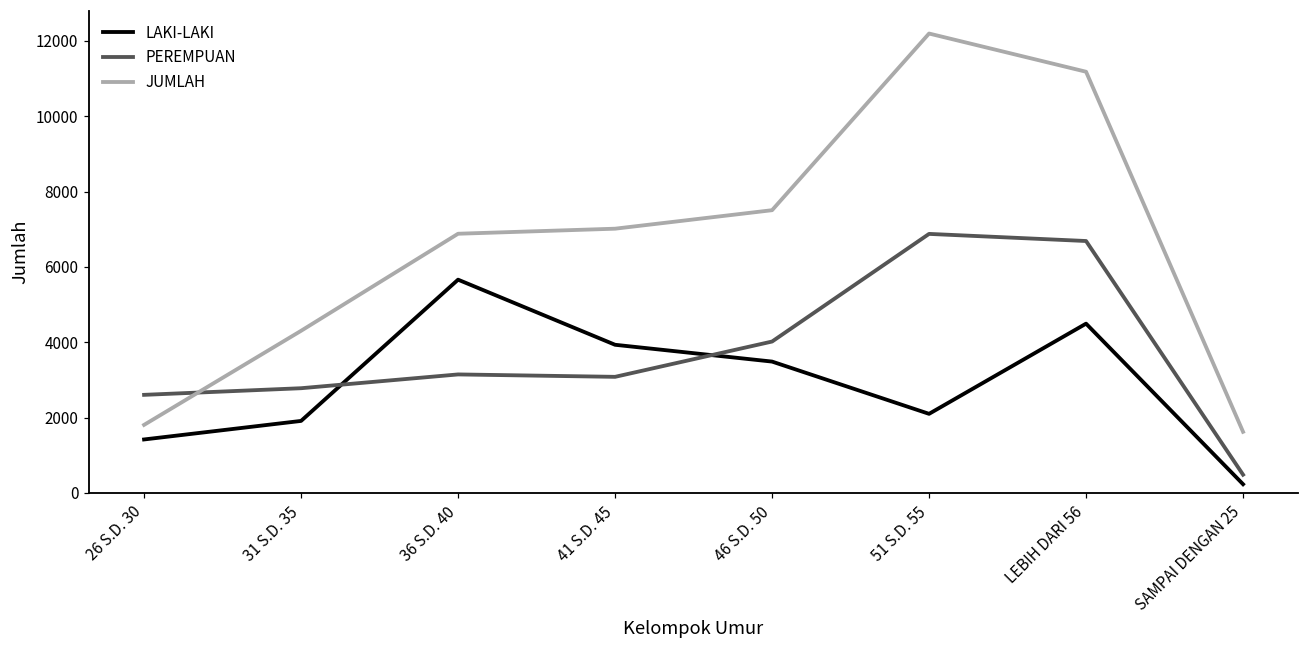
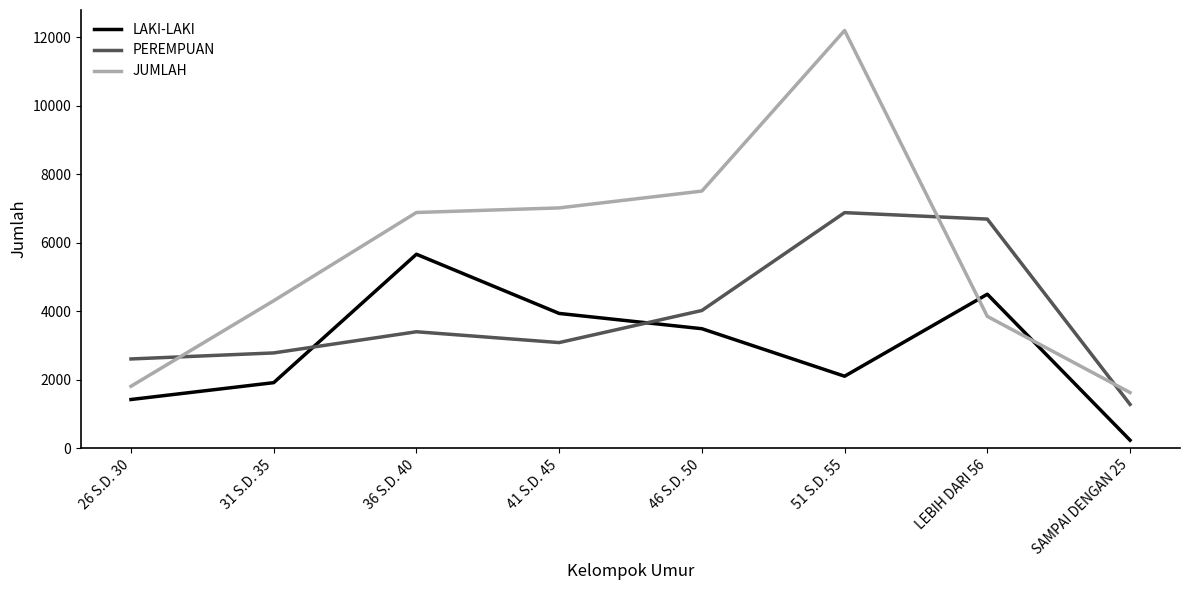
PEREMPUAN, 36 S.D. 40: 3100 -> 3400
JUMLAH, LEBIH DARI 56: 11200 -> 3800
PEREMPUAN, SAMPAI DENGAN 25: 500 -> 1300
